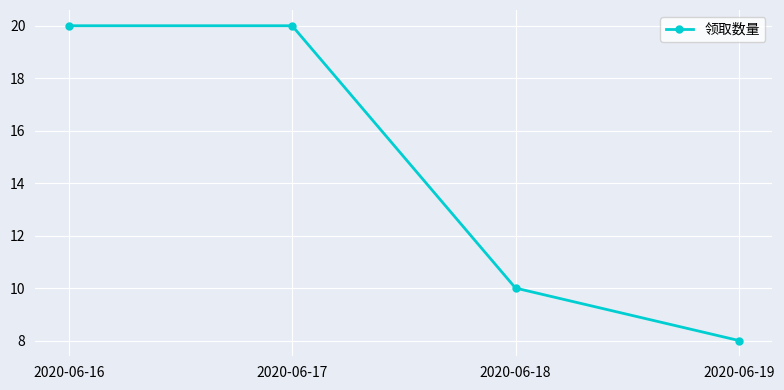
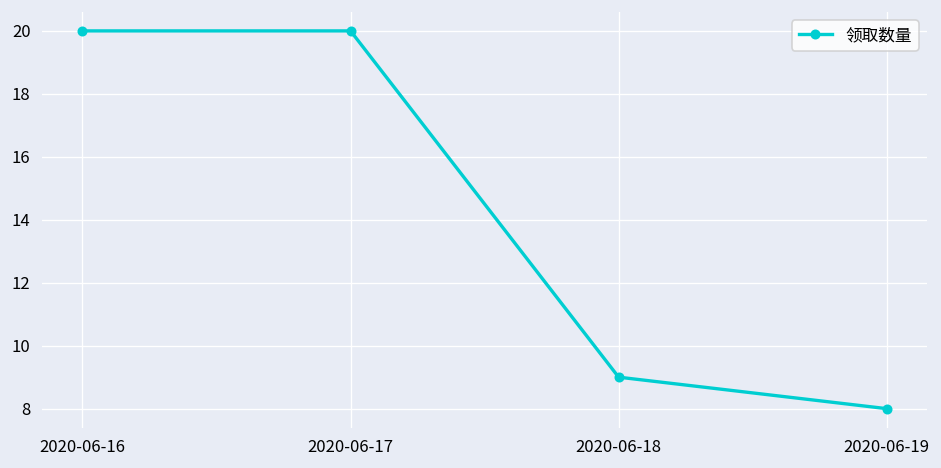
2020-06-18: 10 -> 9
